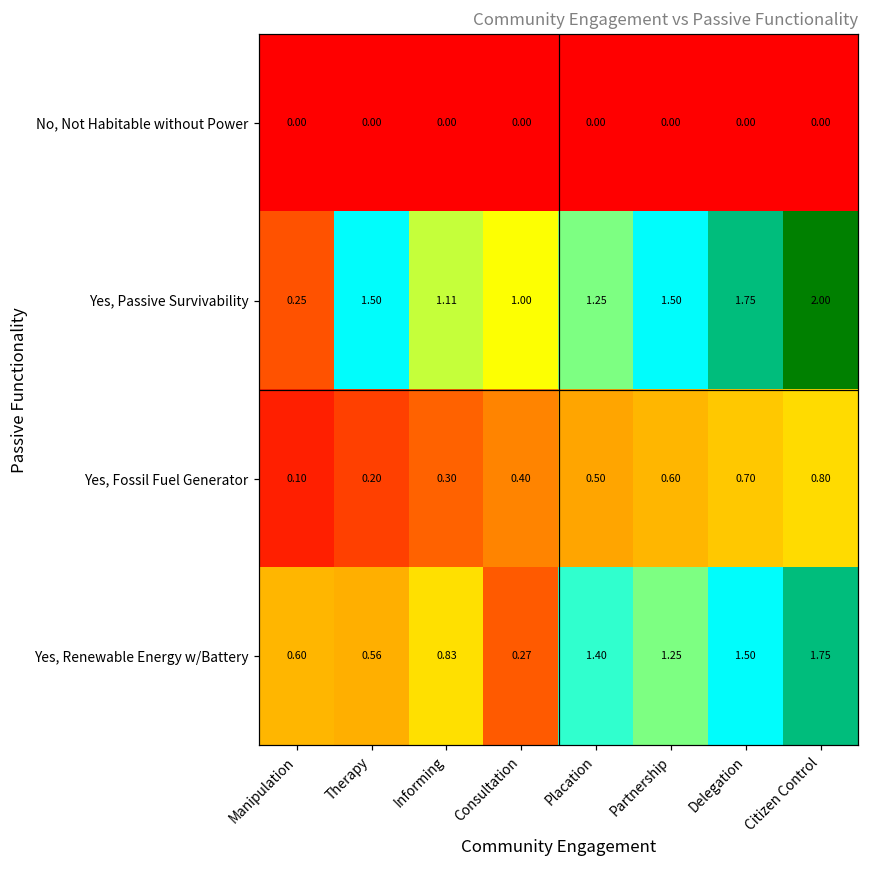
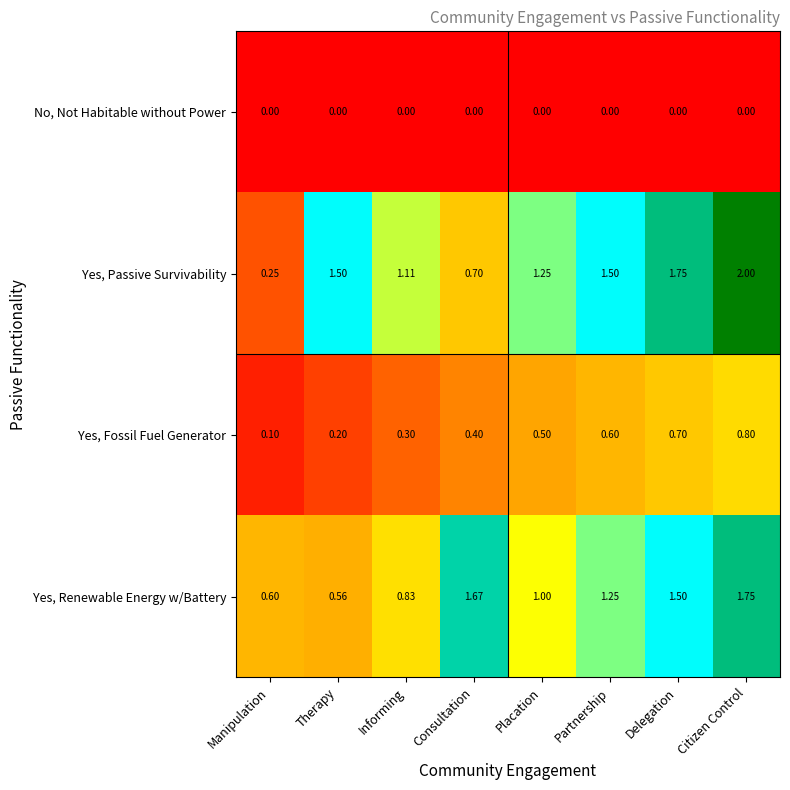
Yes, Passive Survivability, Consultation: 1.00 -> 0.70
Yes, Renewable Energy w/Battery, Consultation: 0.27 -> 1.67
Yes, Renewable Energy w/Battery, Placation: 1.40 -> 1.00
